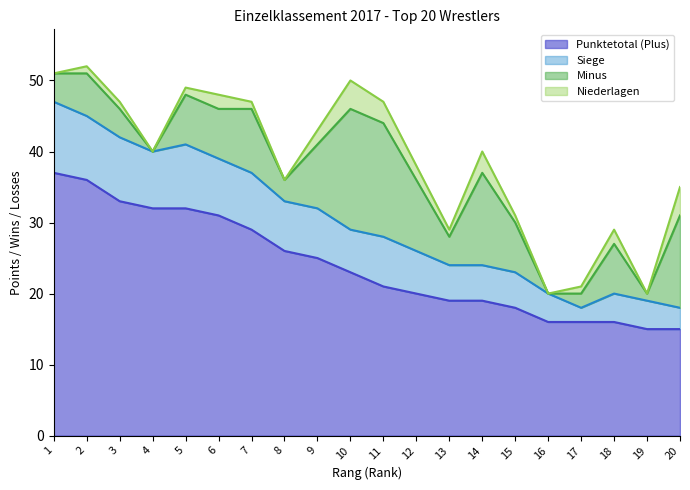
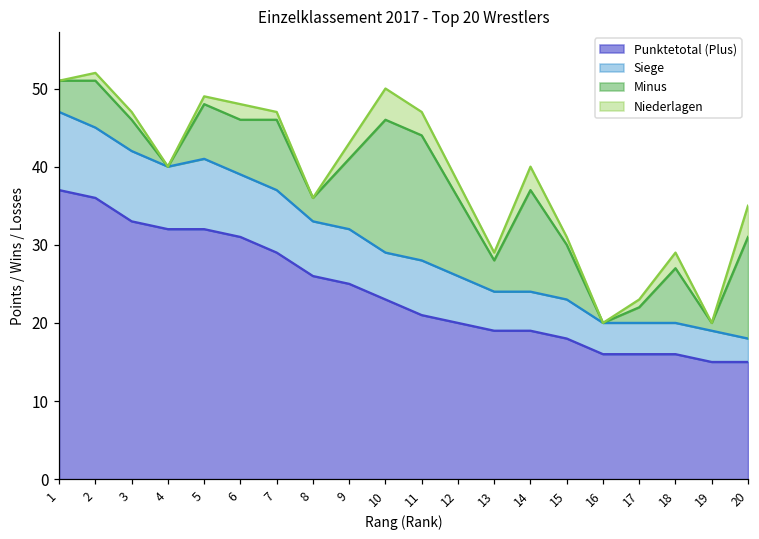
Siege, 17: 2 -> 4
